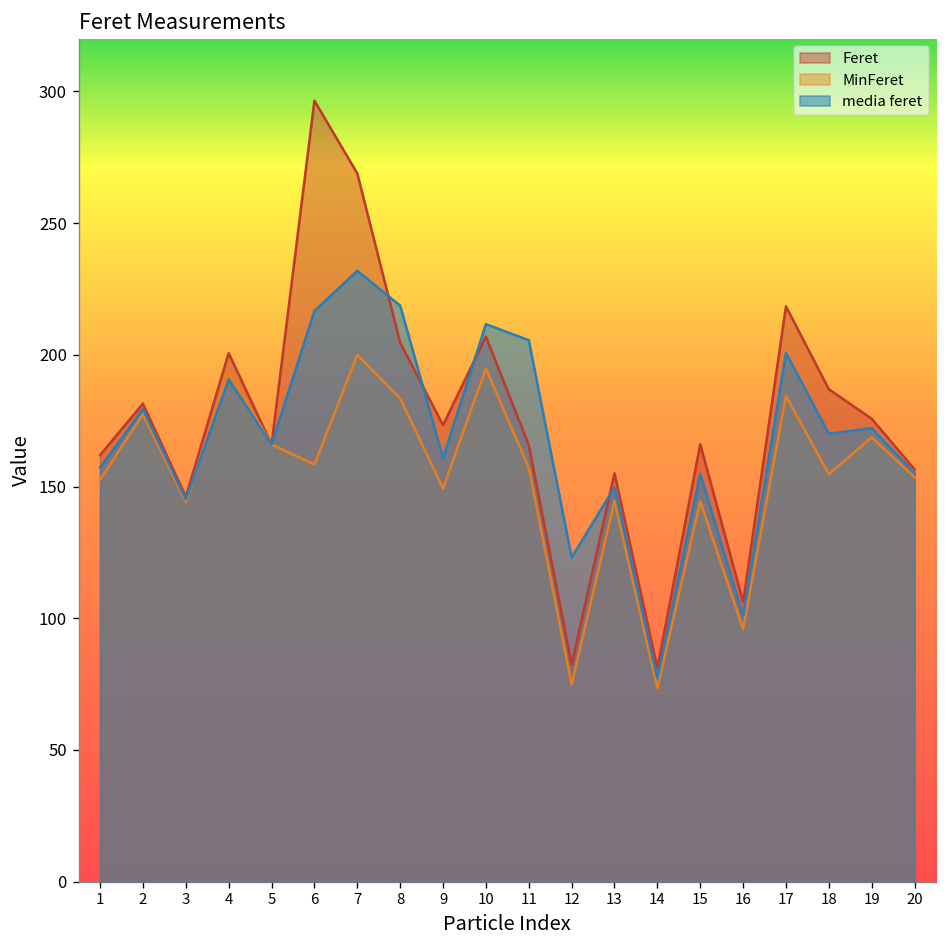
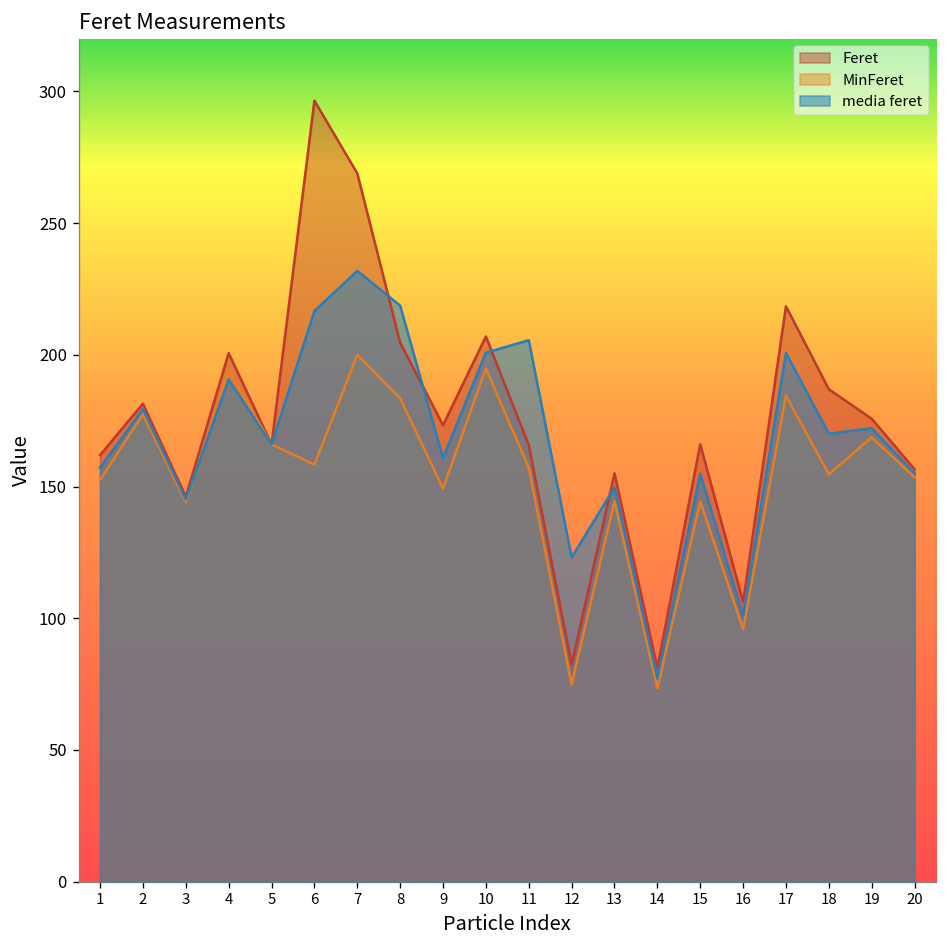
media feret, 10: 212 -> 201
